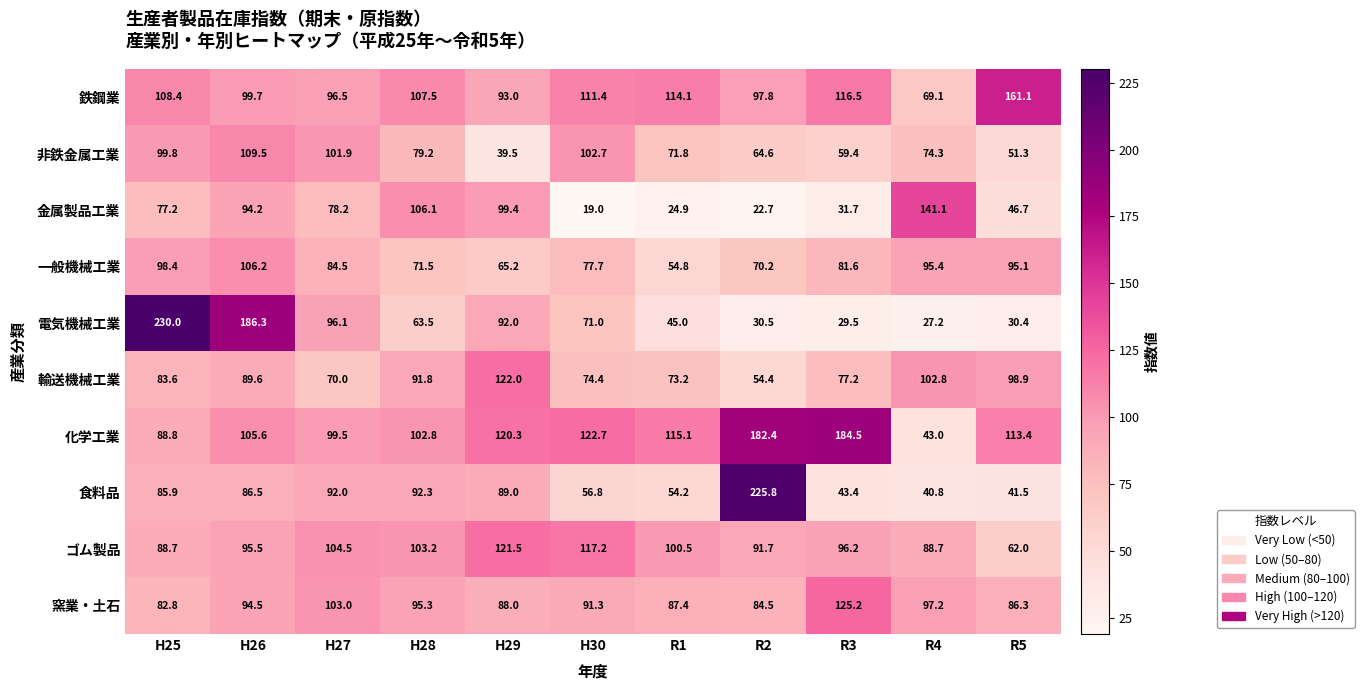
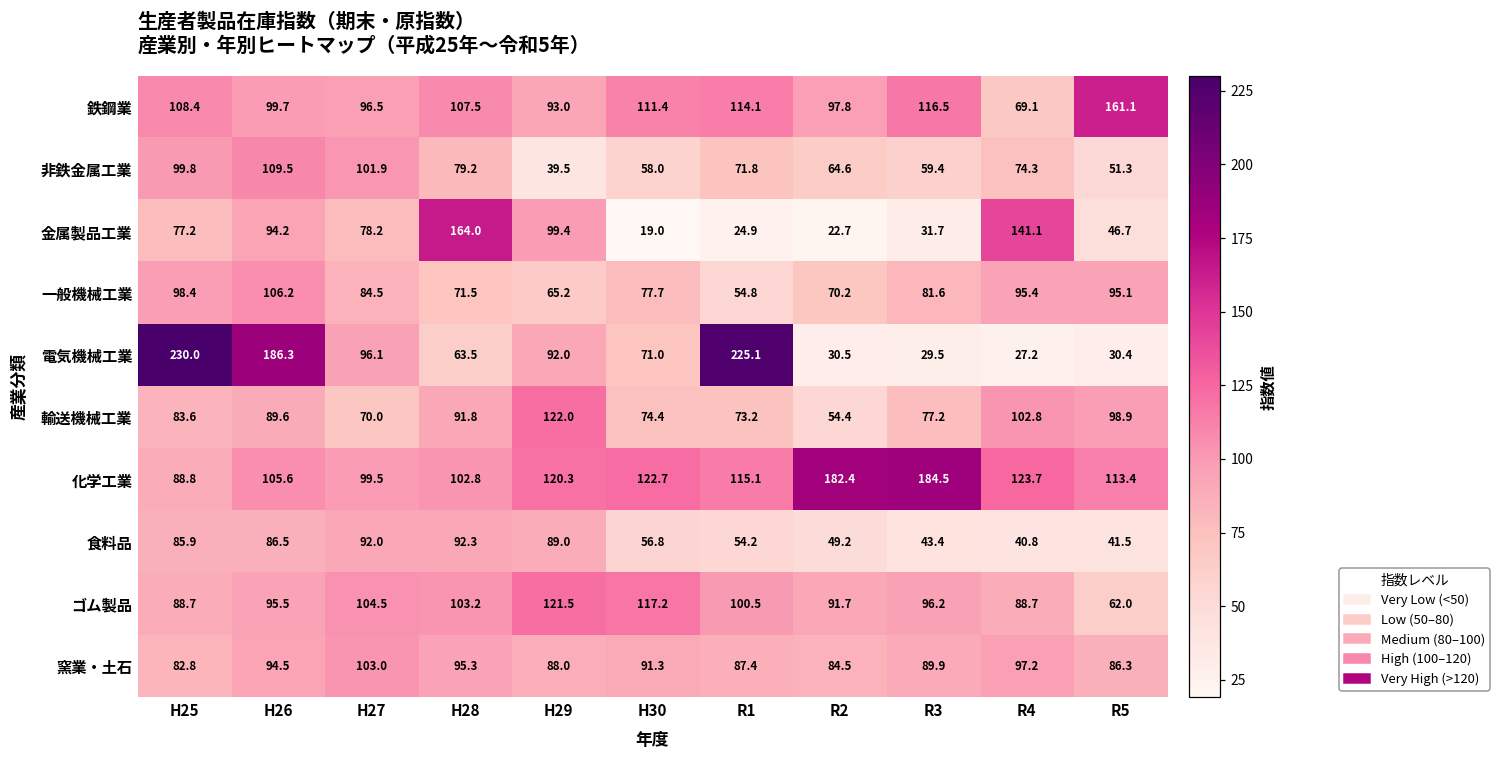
非鉄金属工業, H30: 102.7 -> 58.0
金属製品工業, H28: 106.1 -> 164.0
電気機械工業, R1: 45.0 -> 225.1
化学工業, R4: 43.0 -> 123.7
食料品, R2: 225.8 -> 49.2
窯業・土石, R3: 125.2 -> 89.9
